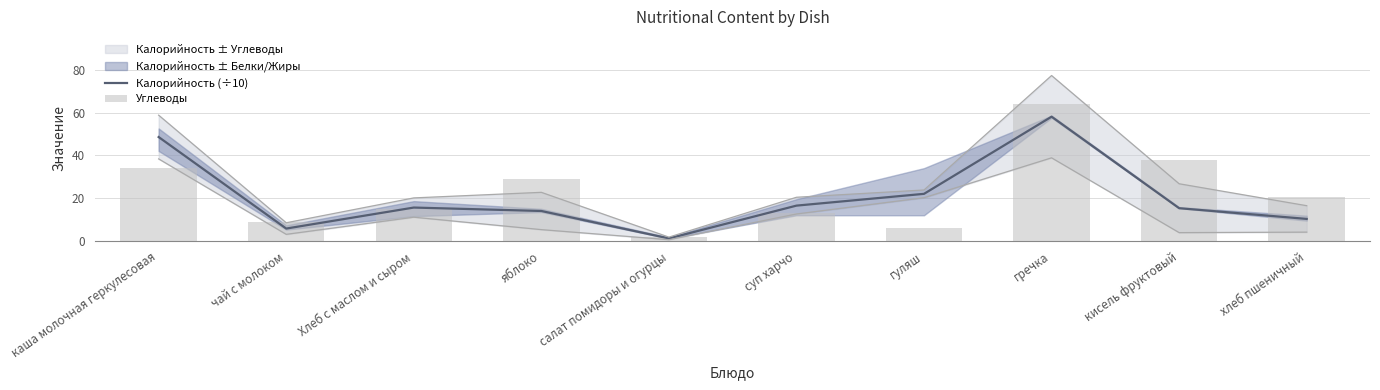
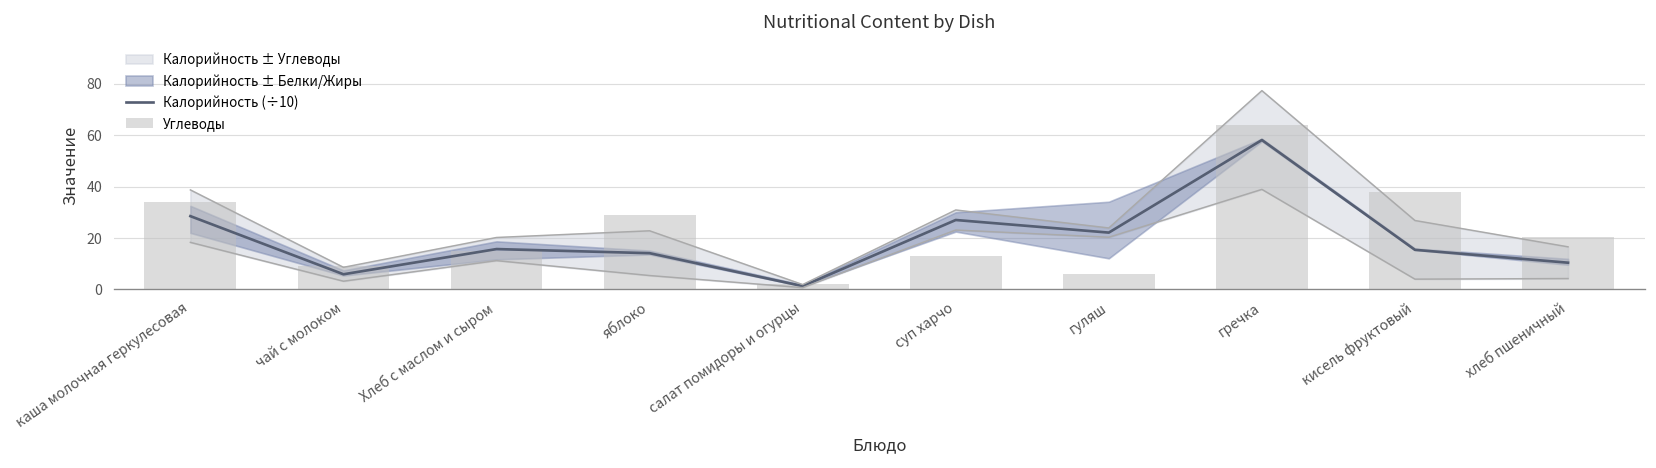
Калорийность (÷10), каша молочная геркулесовая: 49 -> 29
Калорийность (÷10), суп харчо: 17 -> 27
